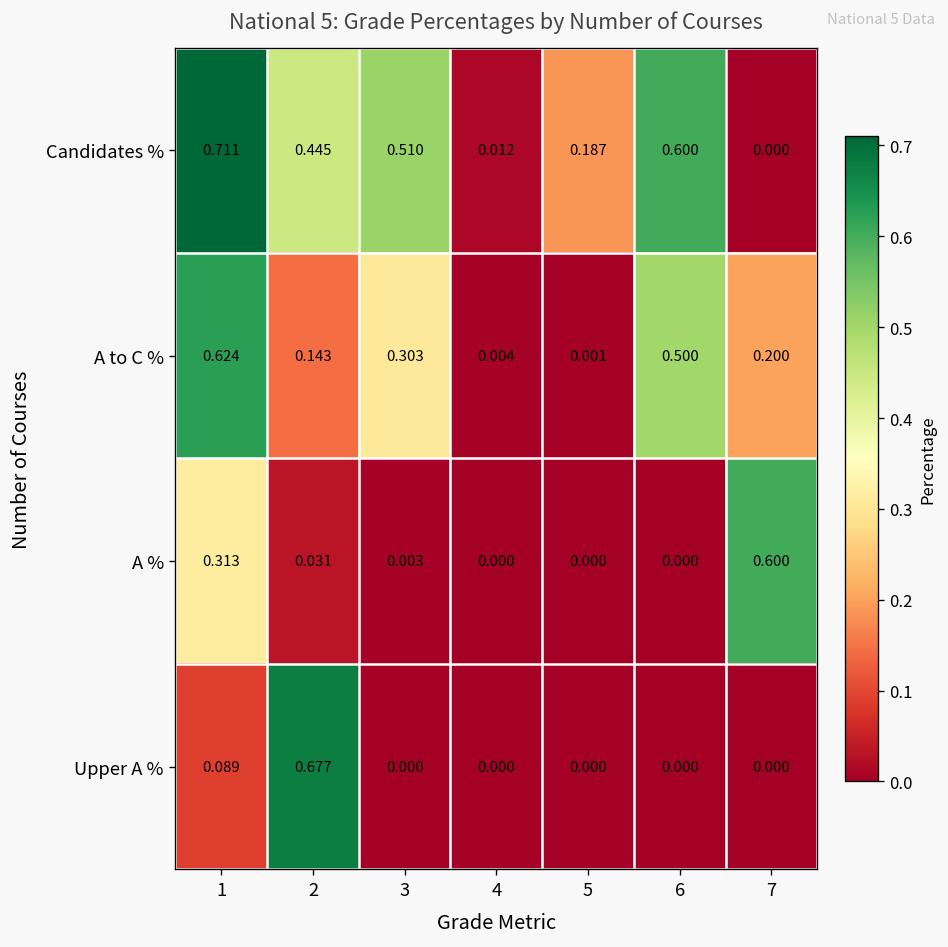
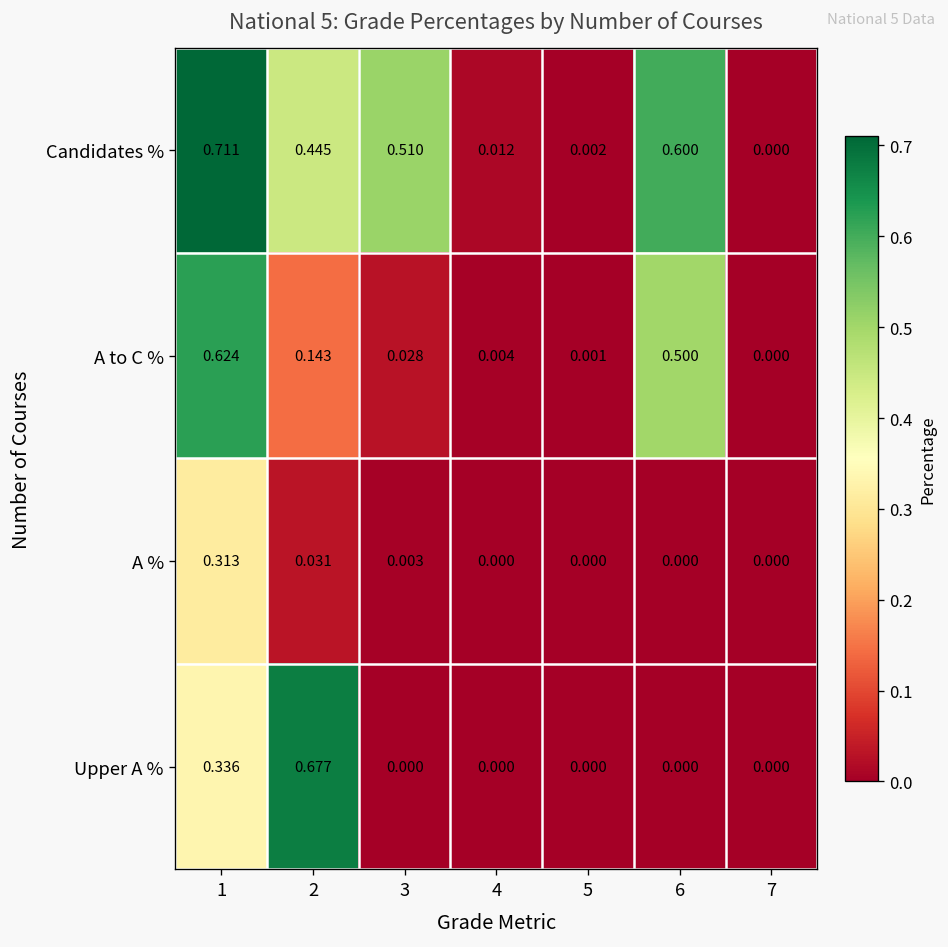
Candidates %, 5: 0.187 -> 0.002
A to C %, 3: 0.303 -> 0.028
A to C %, 7: 0.200 -> 0.000
A %, 7: 0.600 -> 0.000
Upper A %, 1: 0.089 -> 0.336
